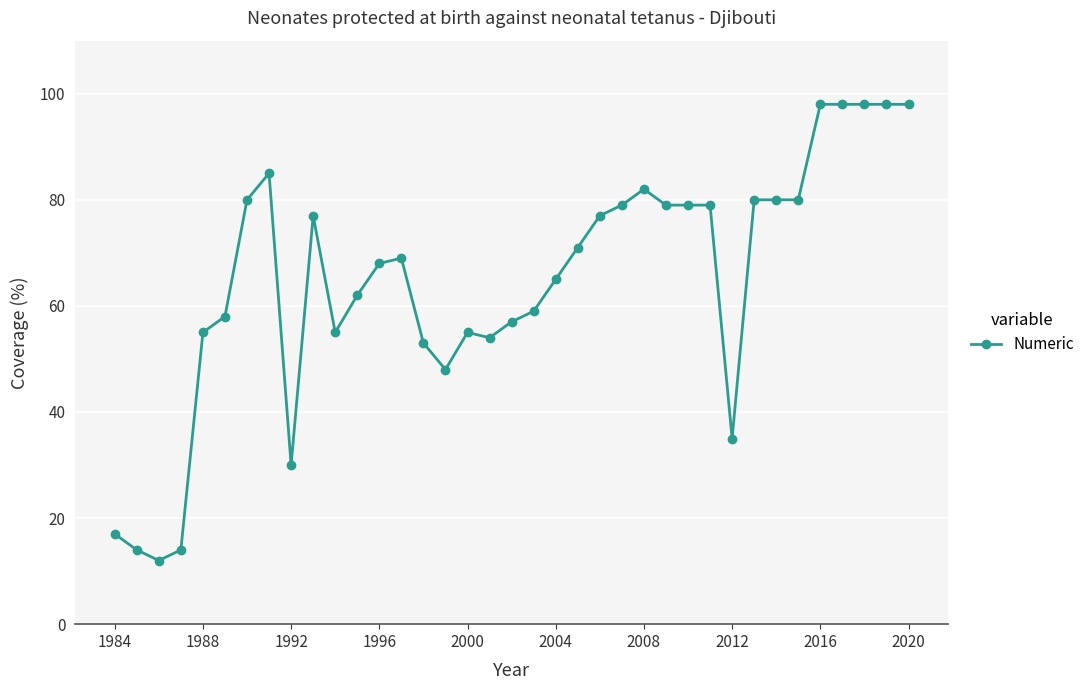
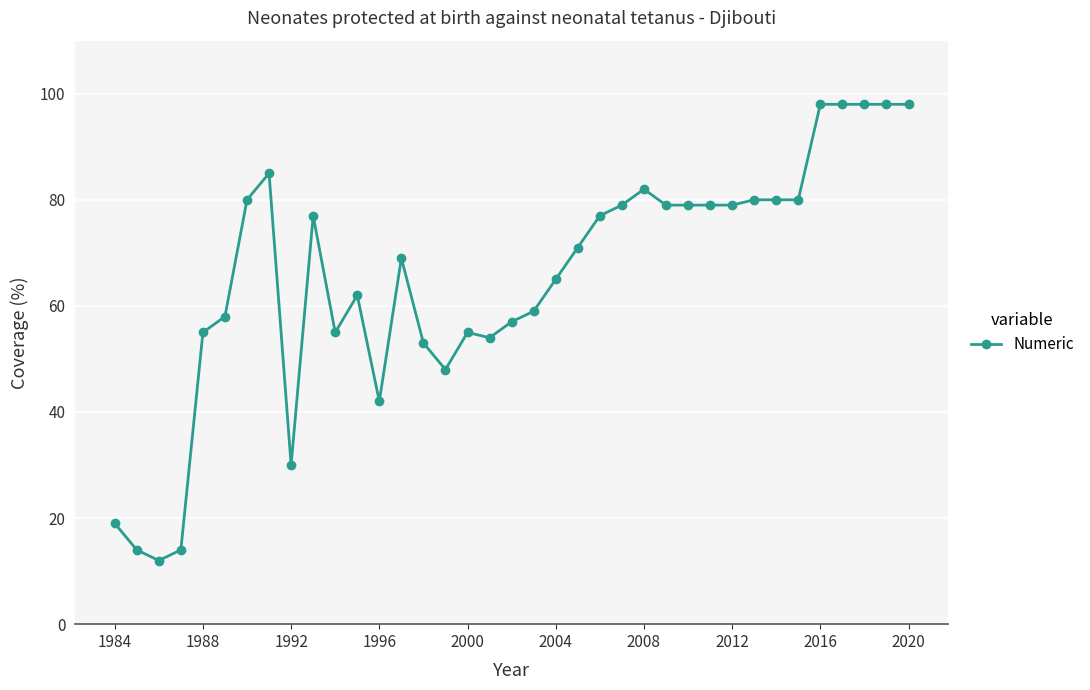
1984: 17 -> 19
1996: 68 -> 42
2012: 35 -> 79
